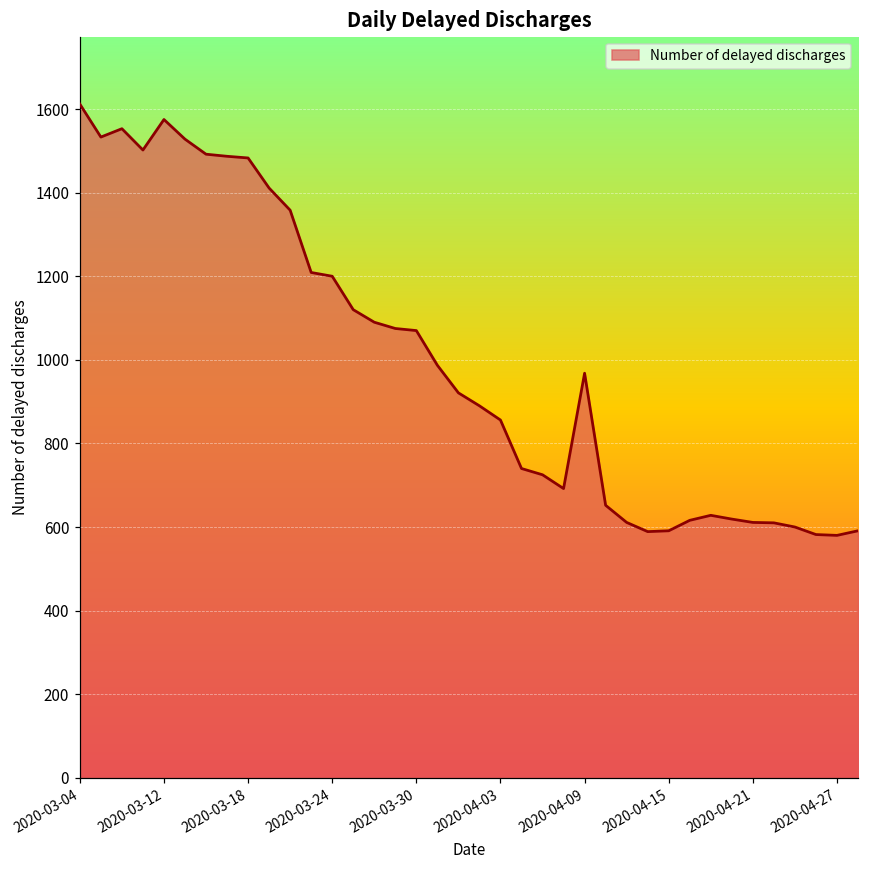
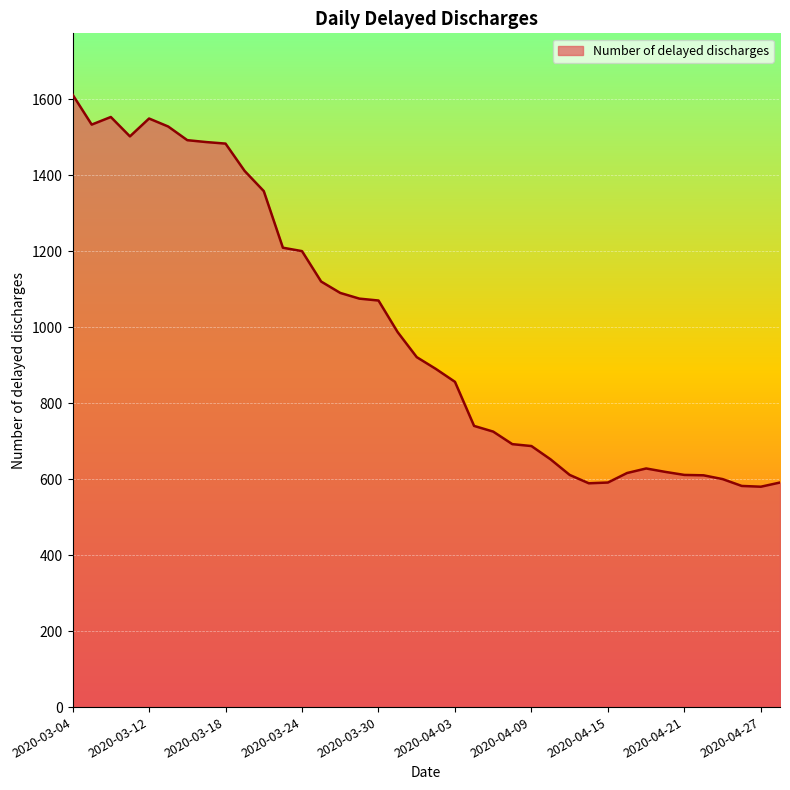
2020-03-12: 1580 -> 1550
2020-04-09: 970 -> 690
